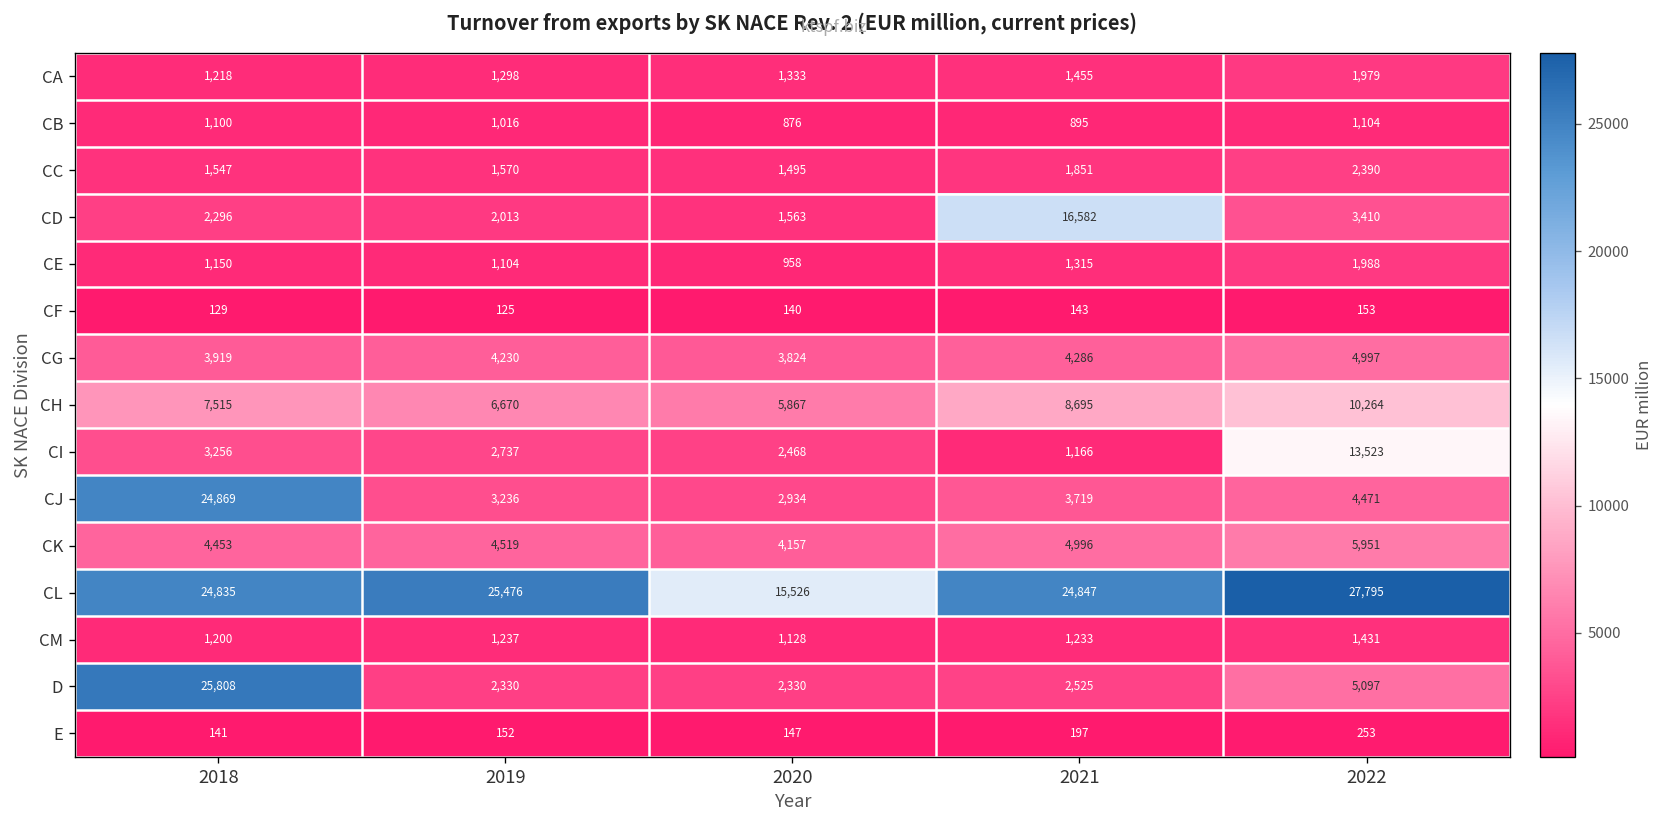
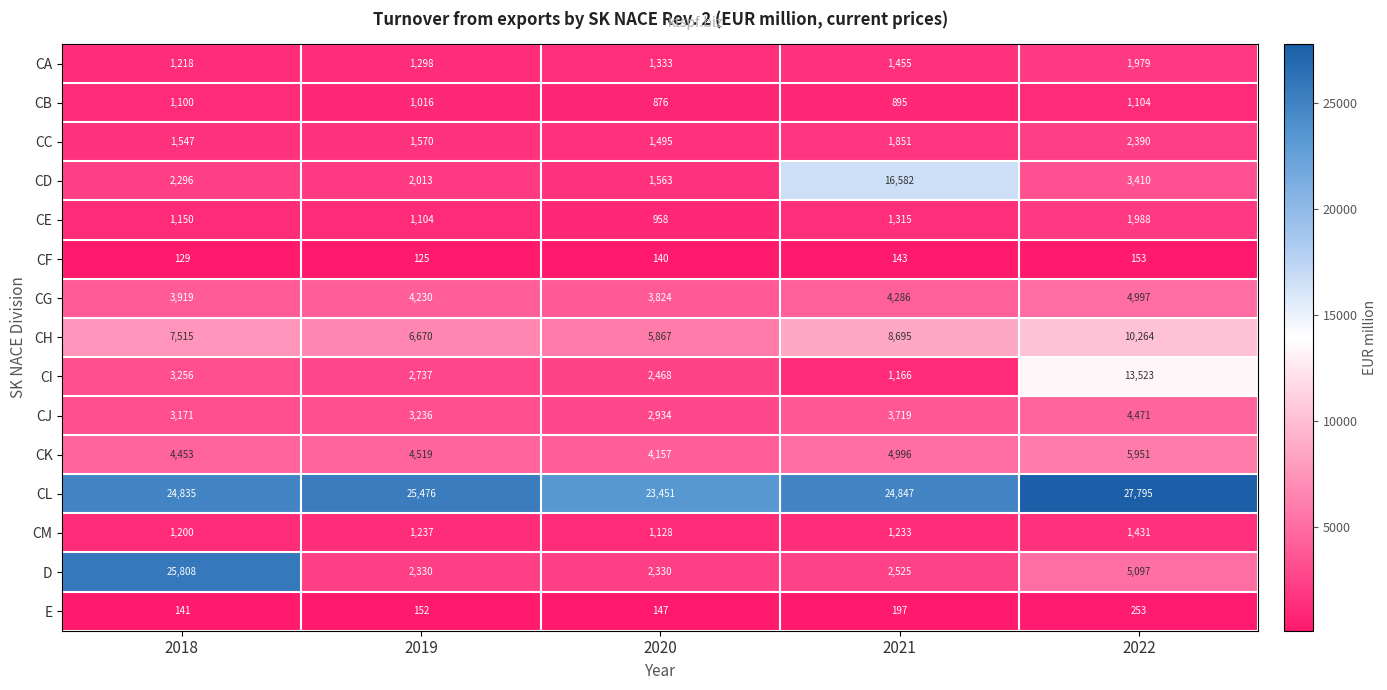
CJ, 2018: 24,869 -> 3,171
CL, 2020: 15,526 -> 23,451
